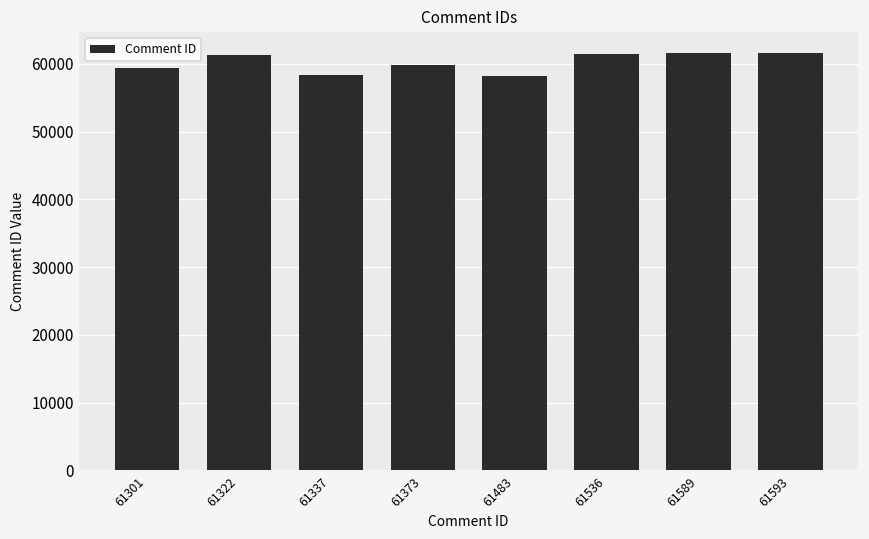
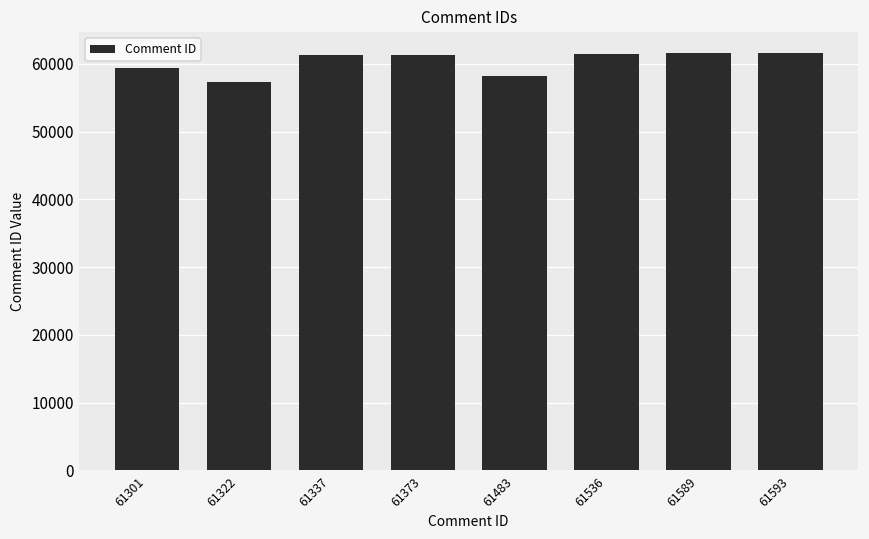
61322: 61000 -> 57000
61337: 58000 -> 61000
61373: 60000 -> 61000
